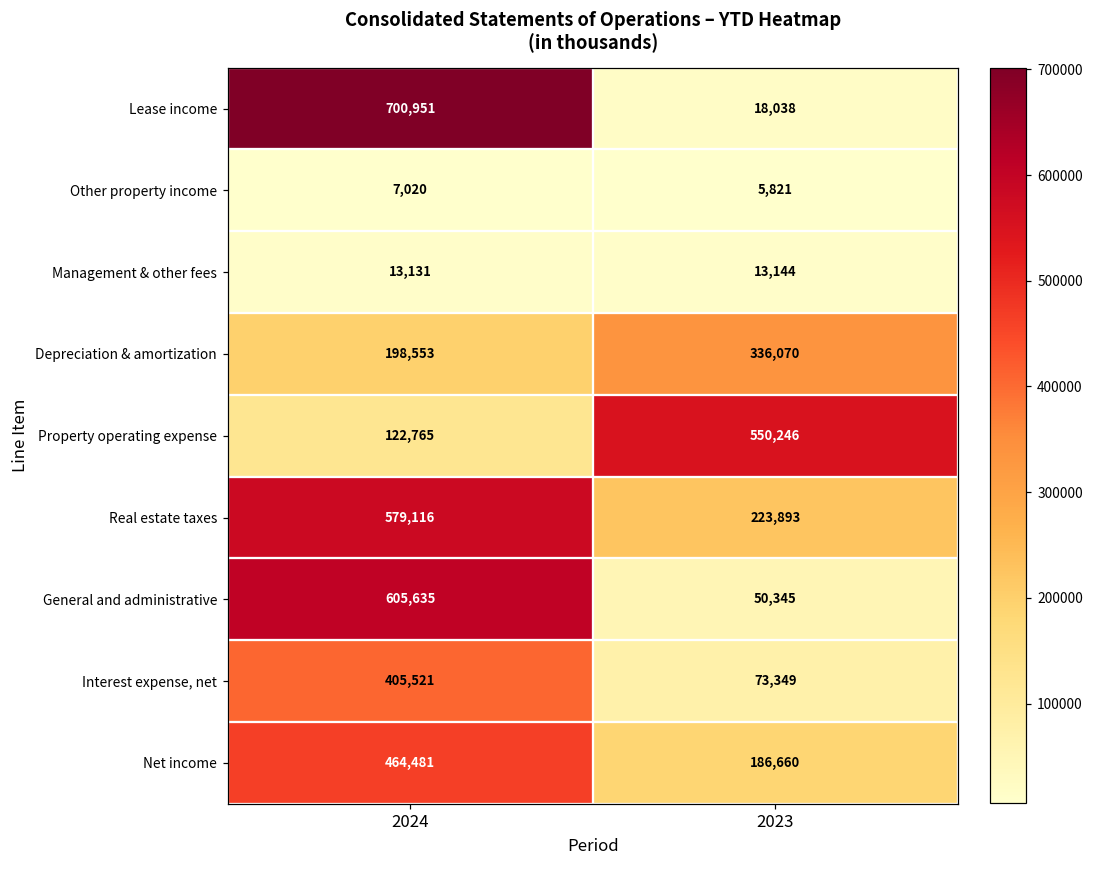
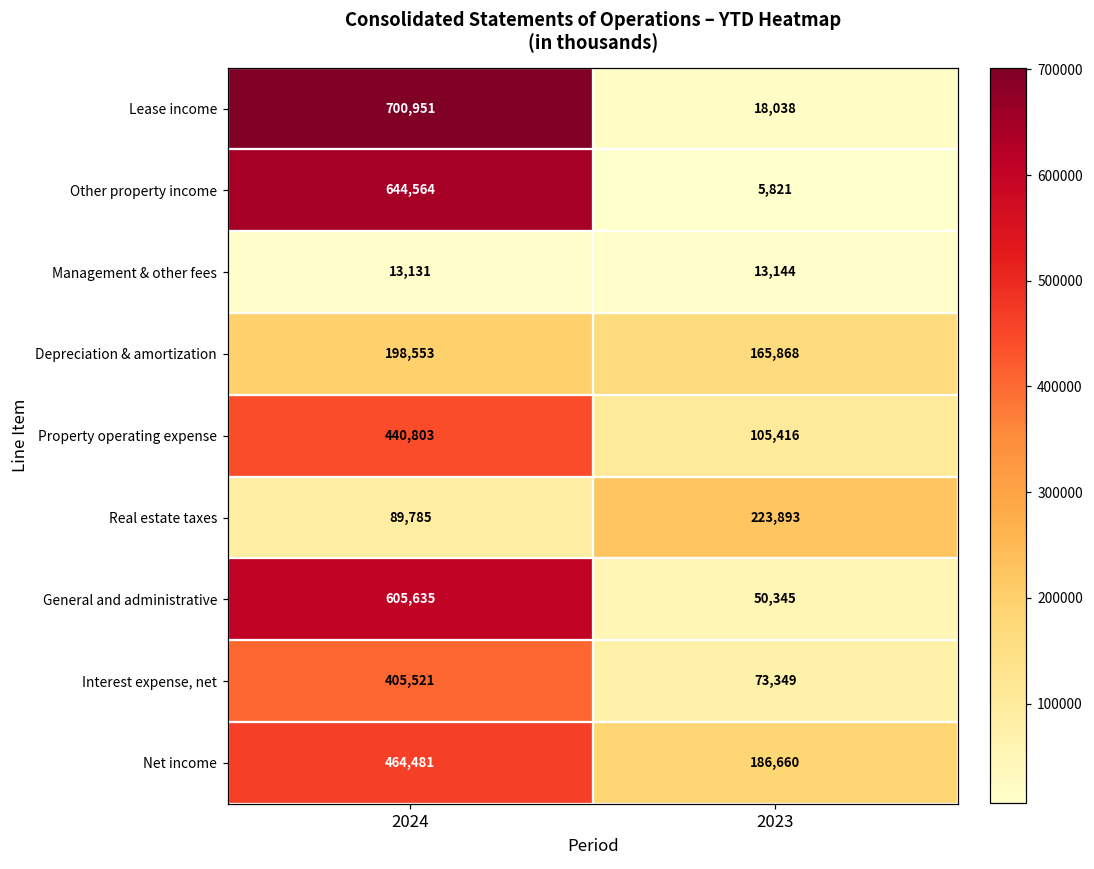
Other property income, 2024: 7,020 -> 644,564
Depreciation & amortization, 2023: 336,070 -> 165,868
Property operating expense, 2024: 122,765 -> 440,803
Property operating expense, 2023: 550,246 -> 105,416
Real estate taxes, 2024: 579,116 -> 89,785
